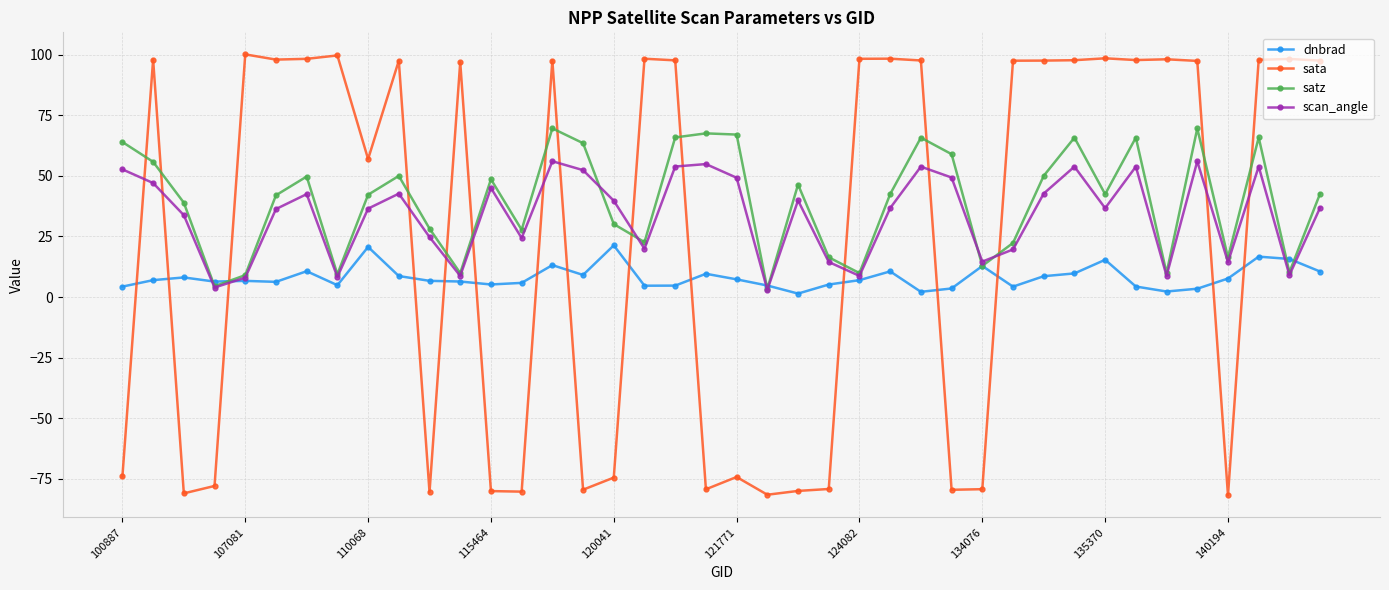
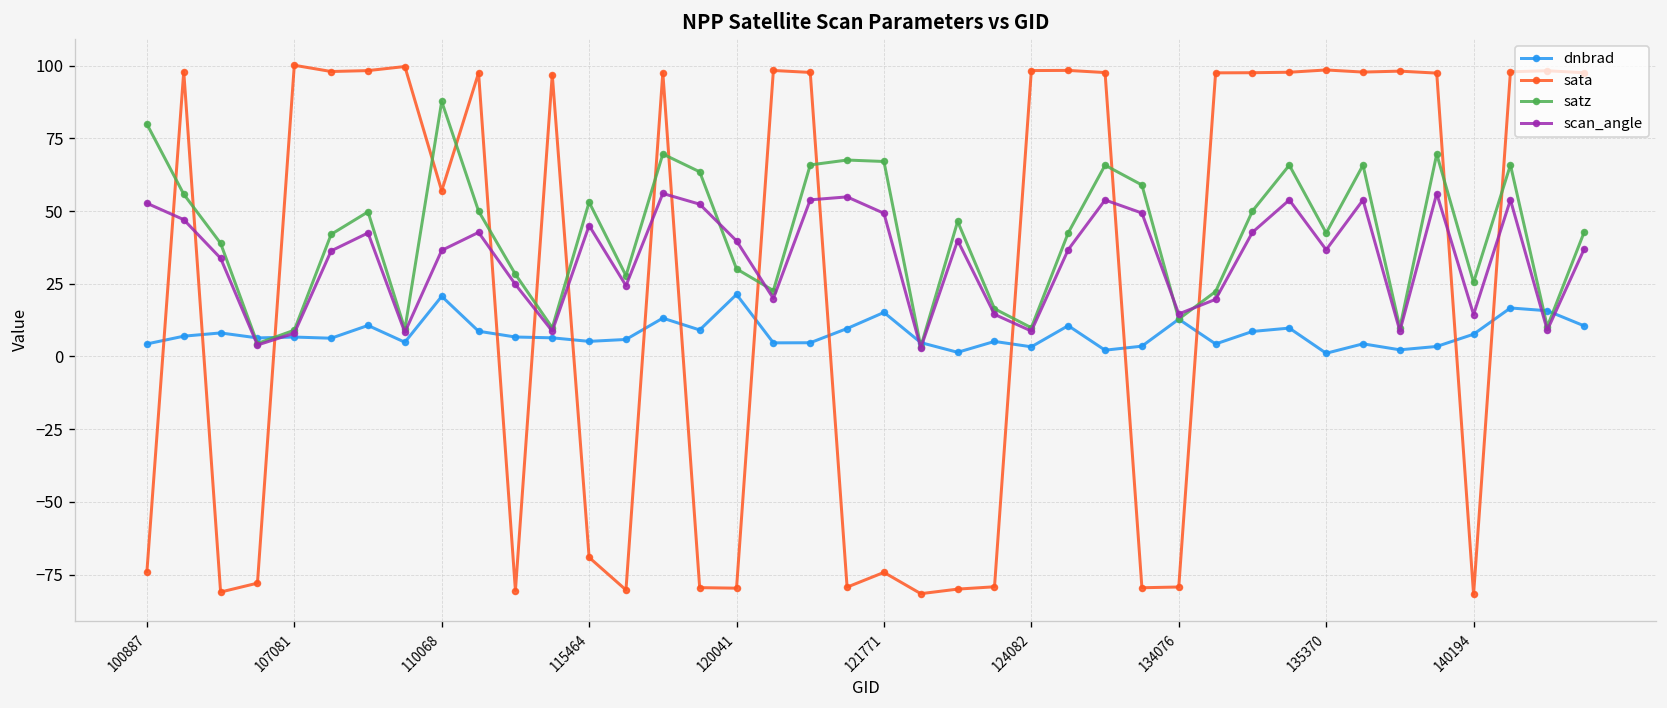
satz, 100887: 64 -> 80
satz, 110068: 42 -> 88
sata, 115464: -80 -> -69
satz, 115464: 49 -> 53
sata, 120041: -74 -> -80
dnbrad, 121771: 7 -> 15
dnbrad, 124082: 7 -> 3
dnbrad, 135370: 15 -> 1
satz, 140194: 16 -> 25
